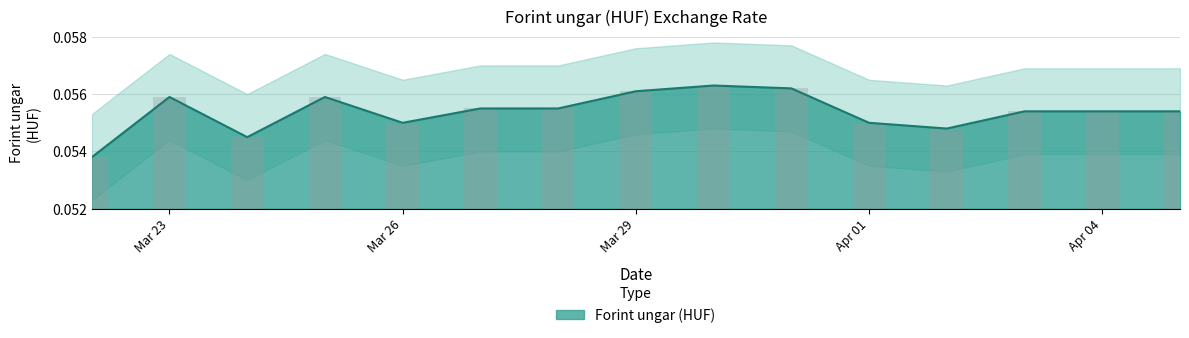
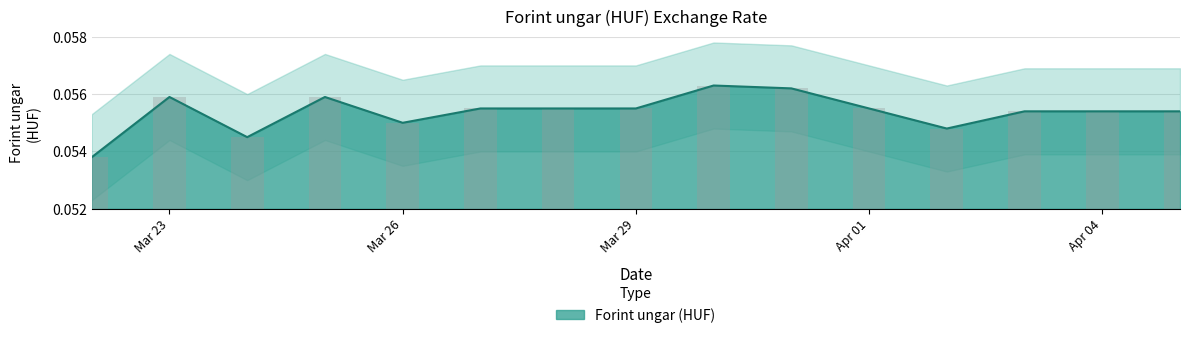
Forint ungar (HUF), Mar 29: 0.0561 -> 0.0555
Forint ungar (HUF), Apr 01: 0.0550 -> 0.0555
